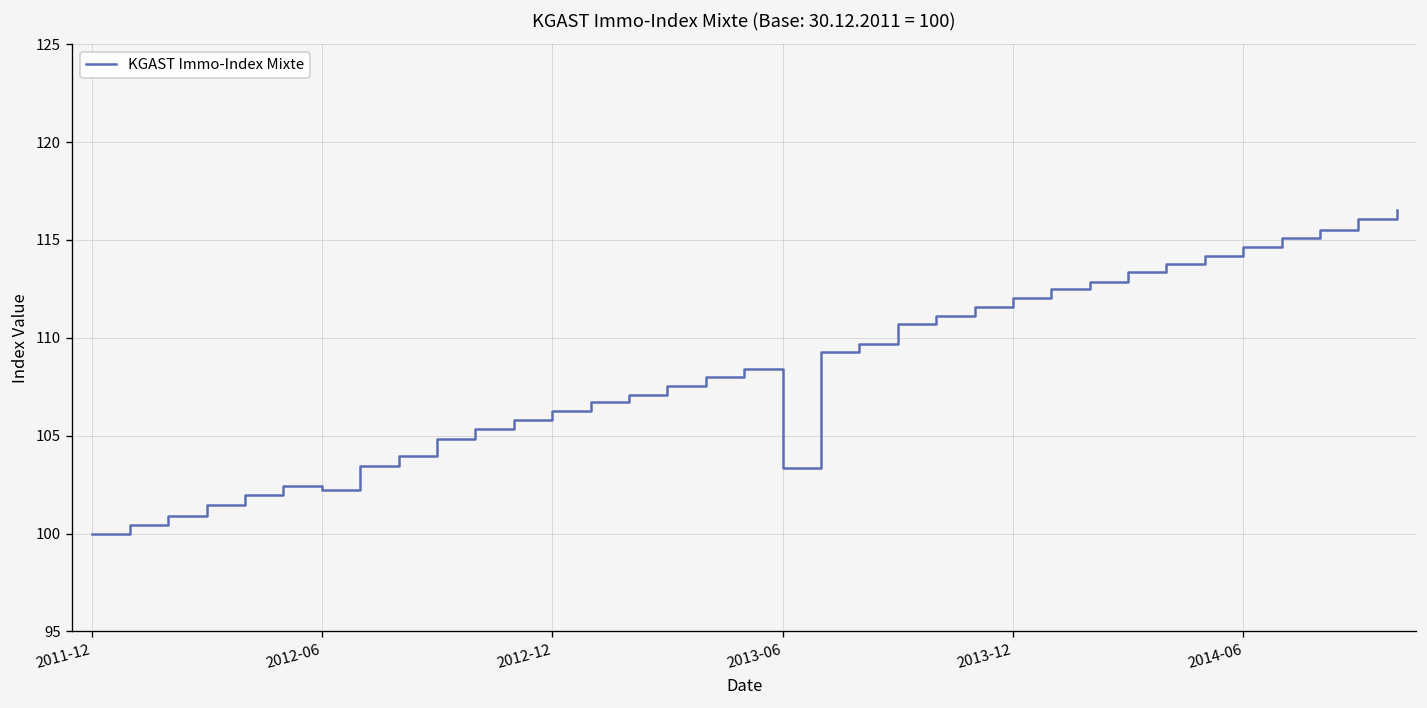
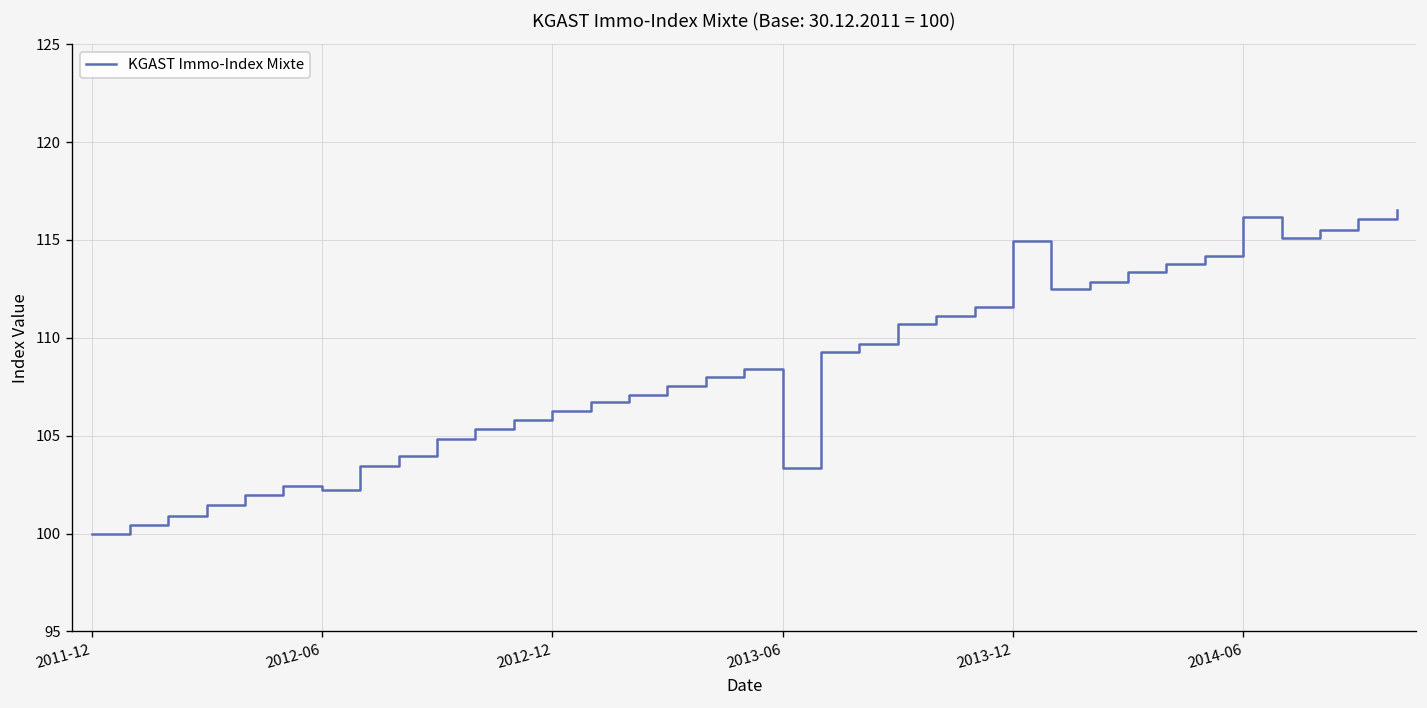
2013-12: 112.0 -> 115.0
2014-06: 114.6 -> 116.2
